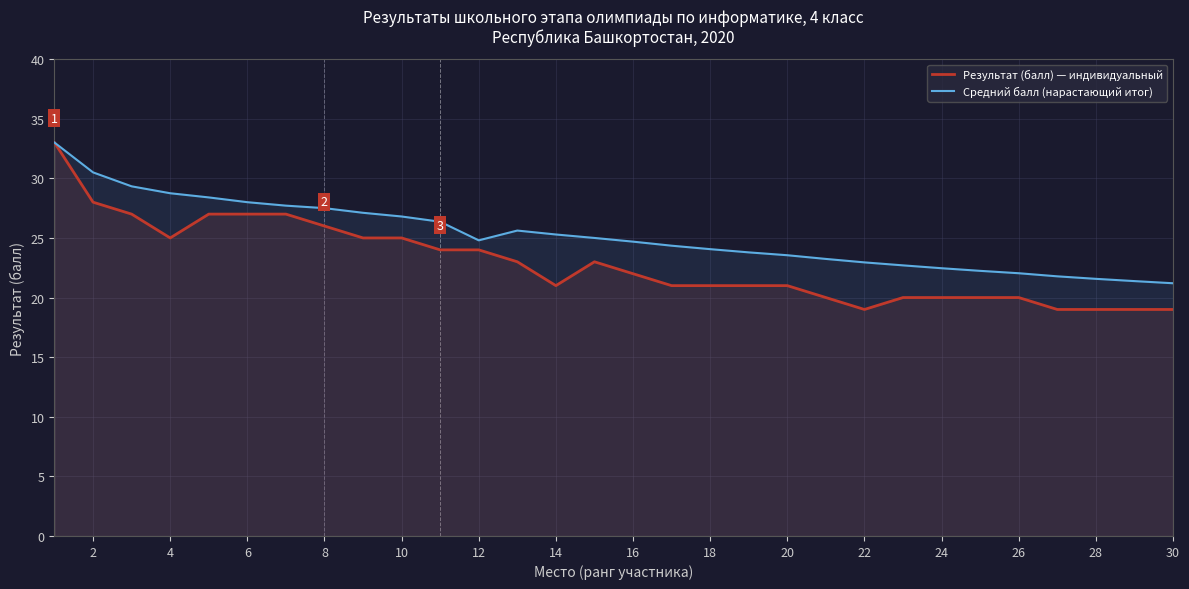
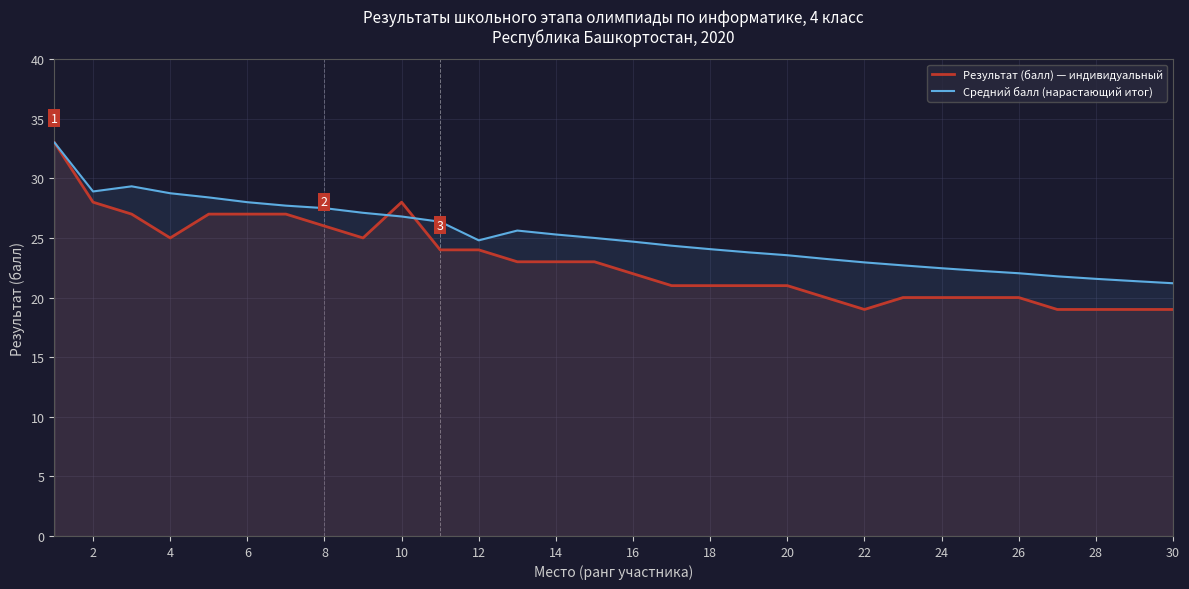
Средний балл (нарастающий итог), 2: 30.5 -> 28.9
Результат (балл) — индивидуальный, 10: 25 -> 28
Результат (балл) — индивидуальный, 14: 21 -> 23
